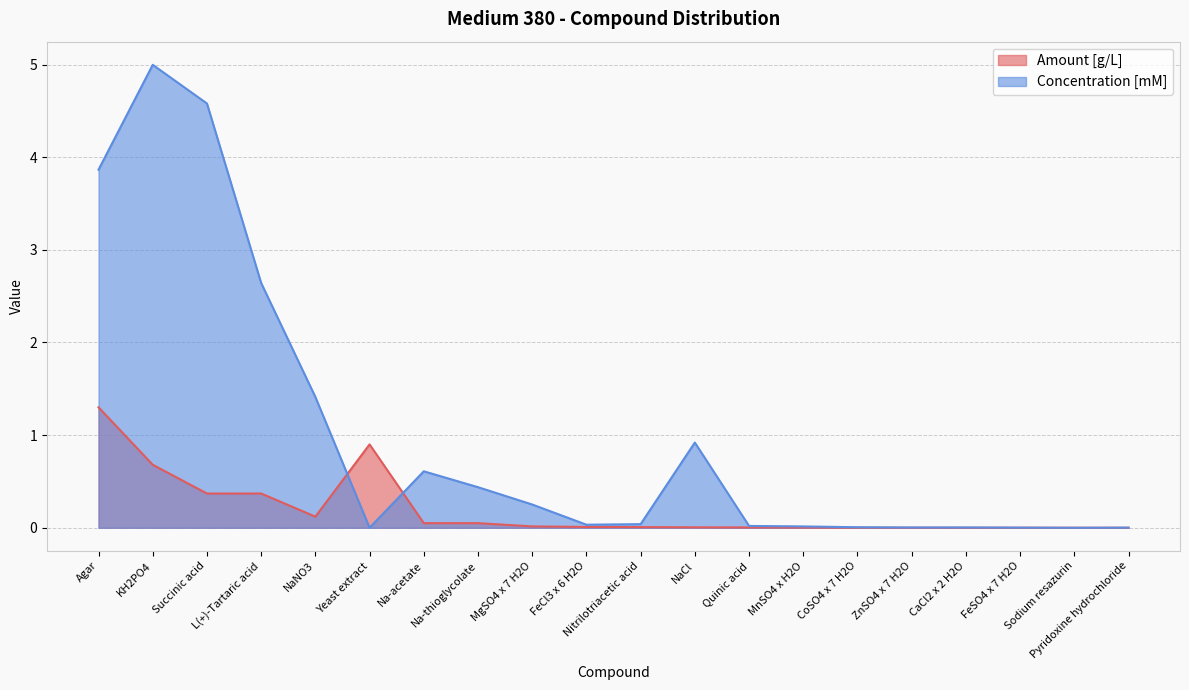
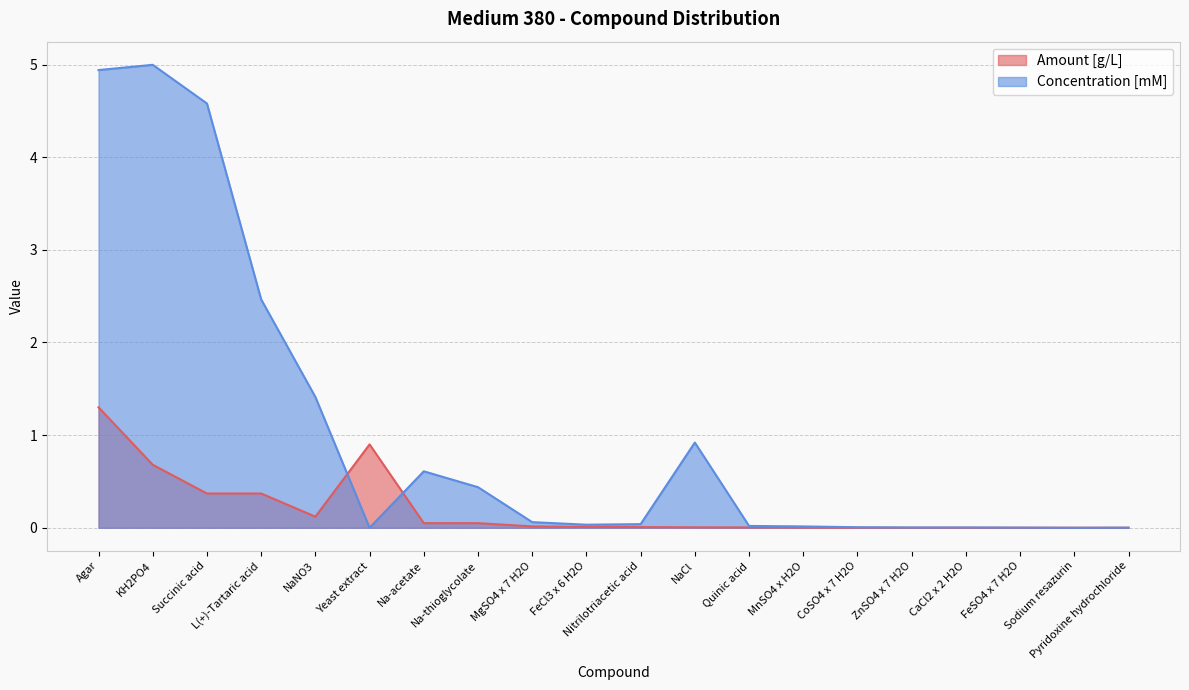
Concentration [mM], Agar: 3.9 -> 4.9
Concentration [mM], L(+)-Tartaric acid: 2.6 -> 2.5
Concentration [mM], MgSO4 x 7 H2O: 0.3 -> 0.1
